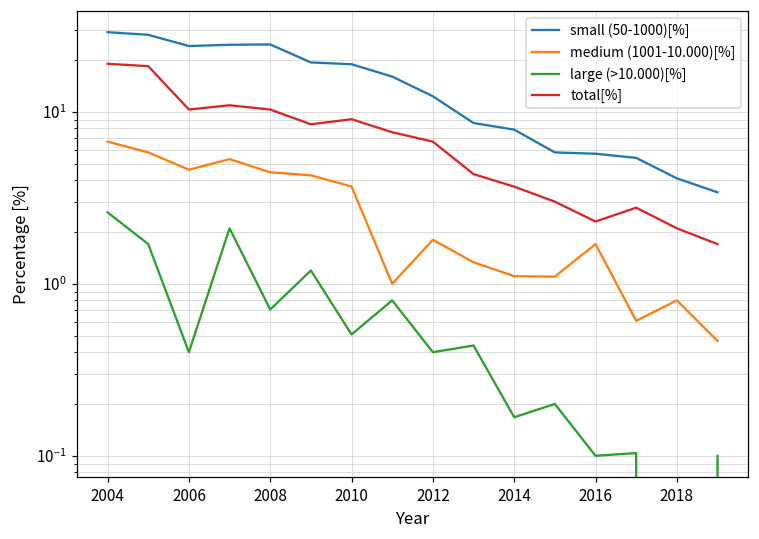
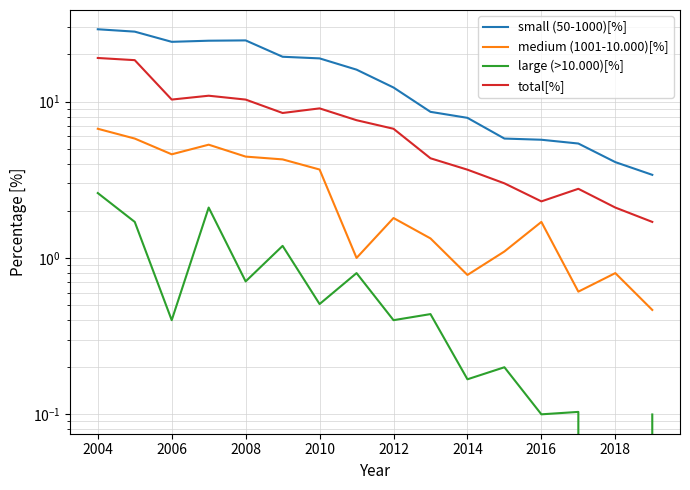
medium (1001-10.000)[%], 2014: 1.1 -> 0.8
